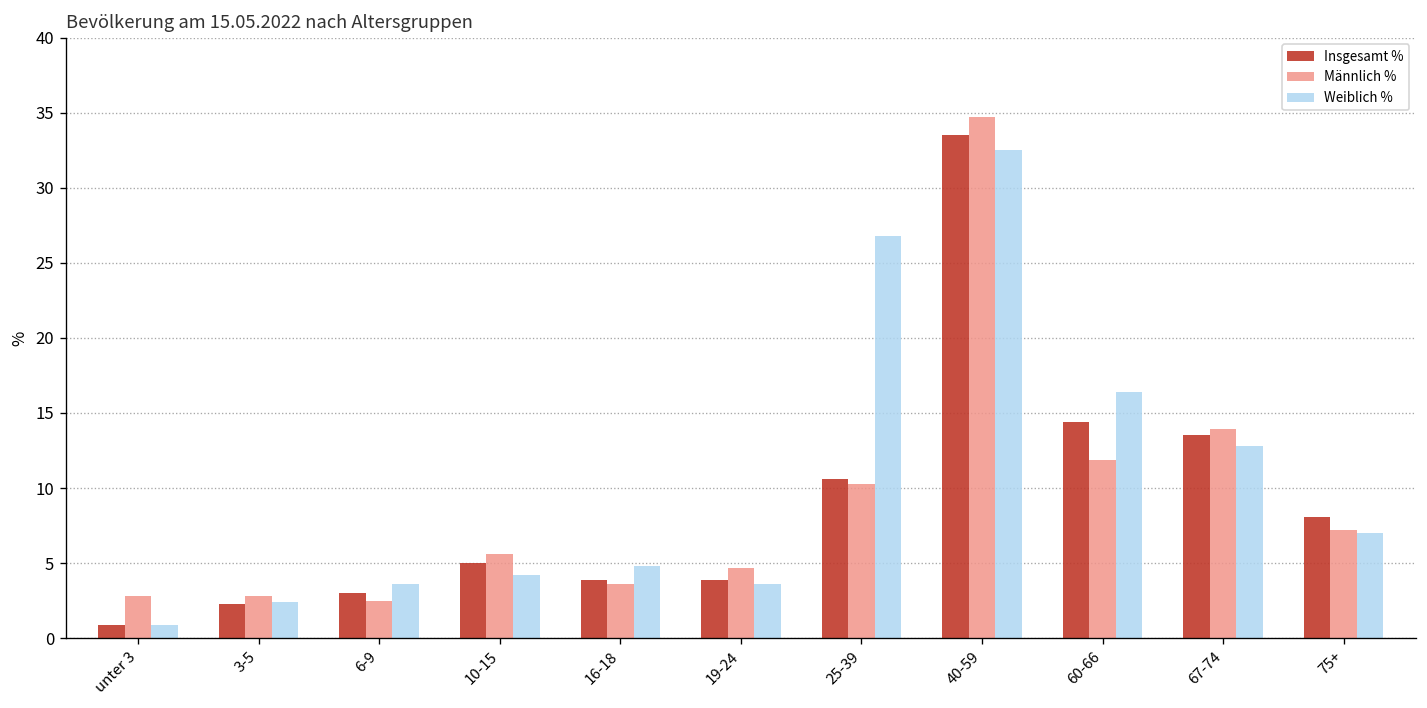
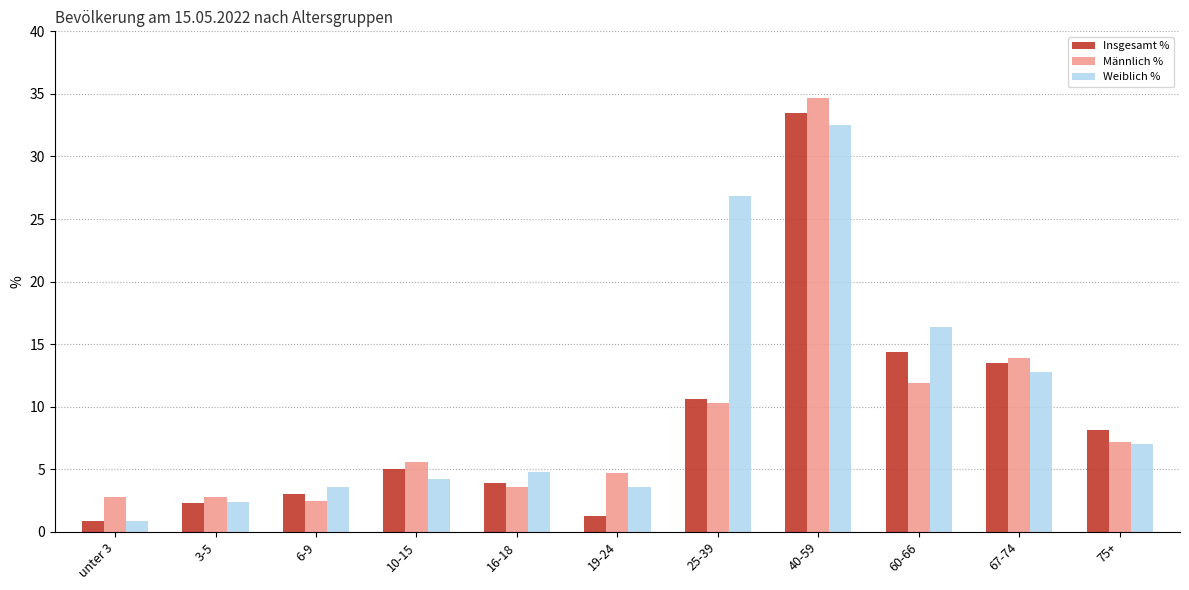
Insgesamt %, 19-24: 3.9 -> 1.3
